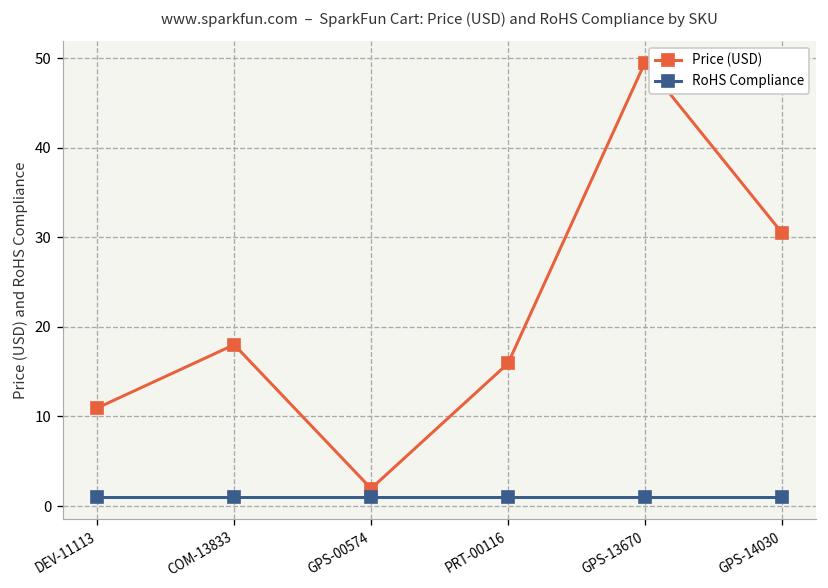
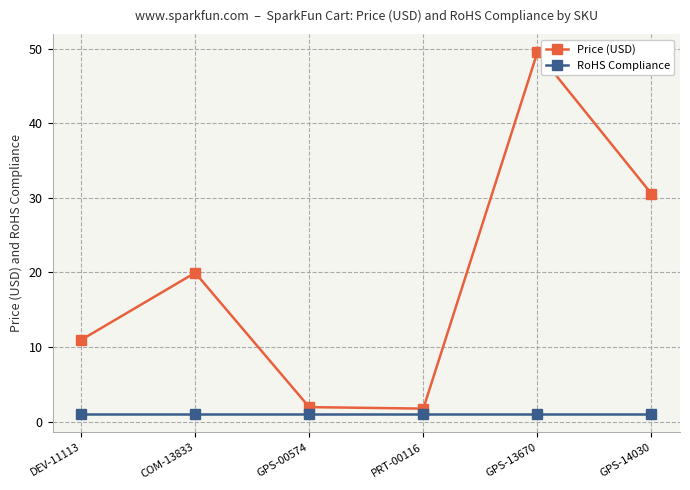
Price (USD), COM-13833: 18 -> 20
Price (USD), PRT-00116: 16 -> 2
